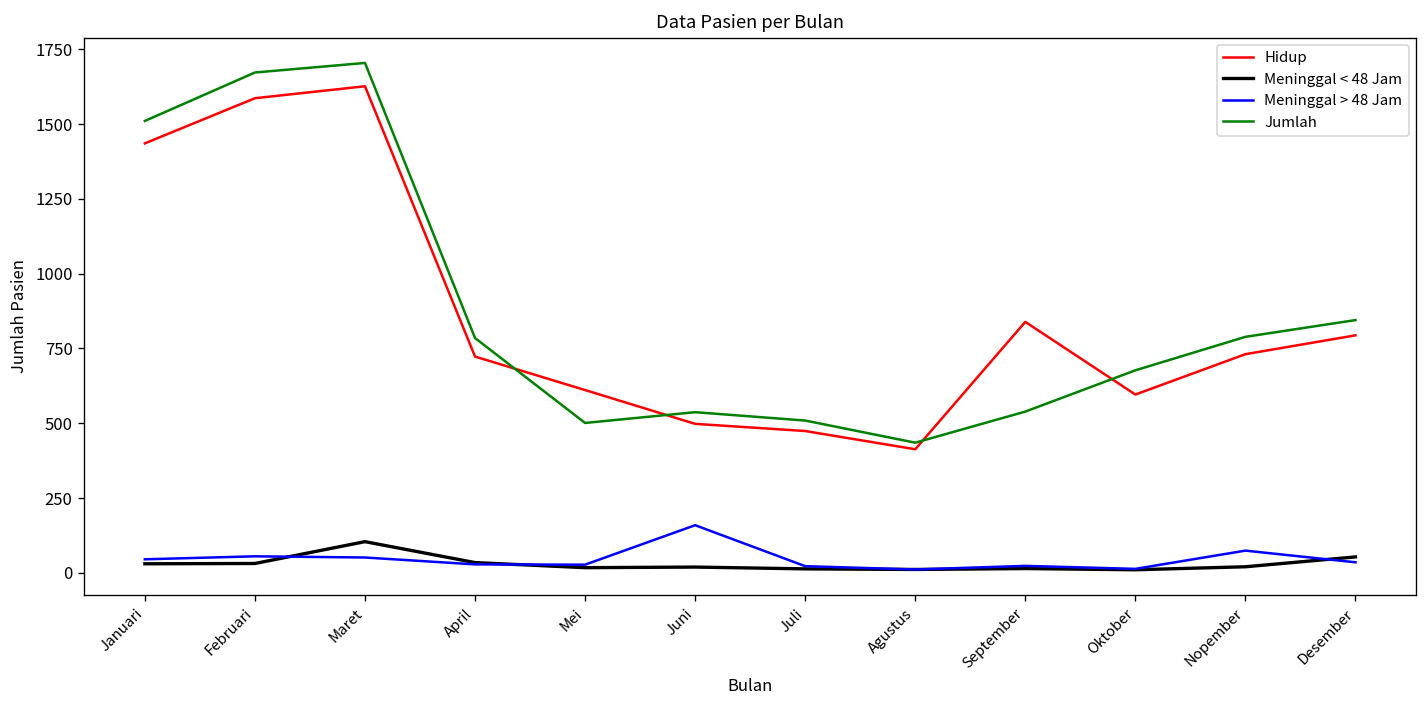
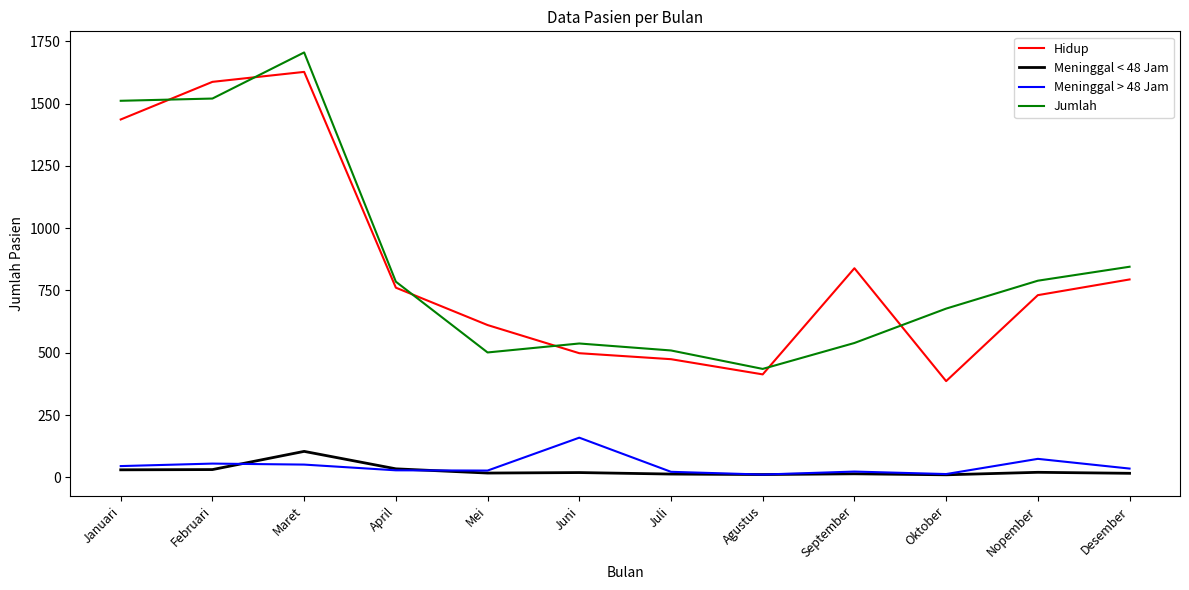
Jumlah, Februari: 1670 -> 1520
Hidup, April: 720 -> 760
Hidup, Oktober: 600 -> 390
Meninggal < 48 Jam, Desember: 50 -> 20
